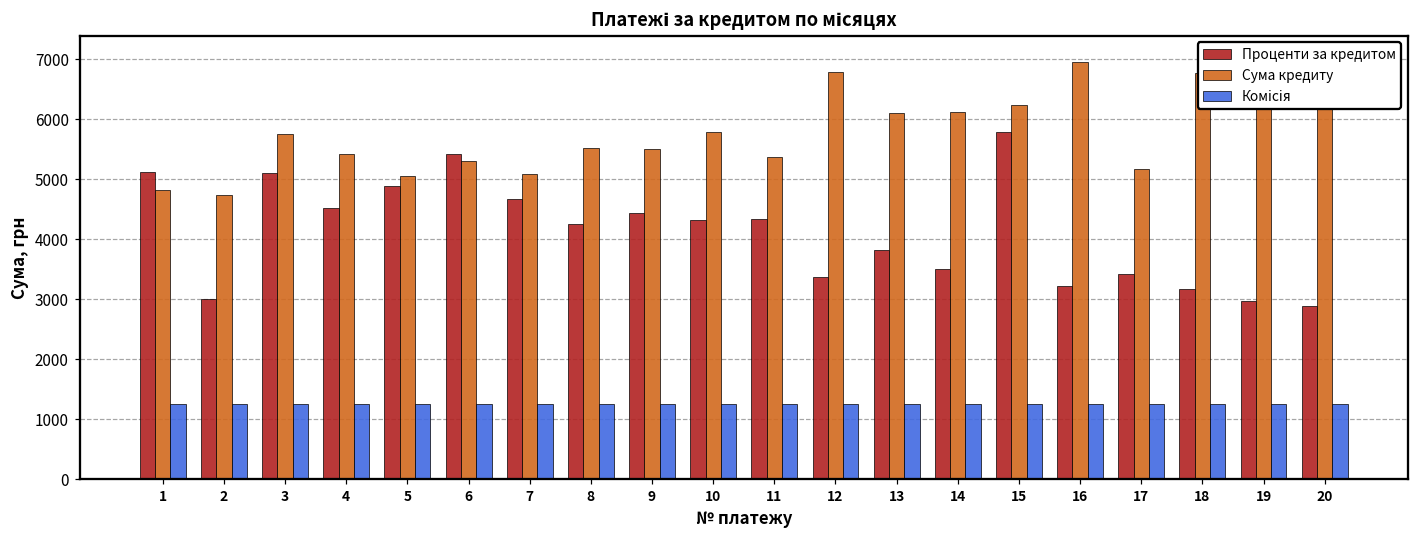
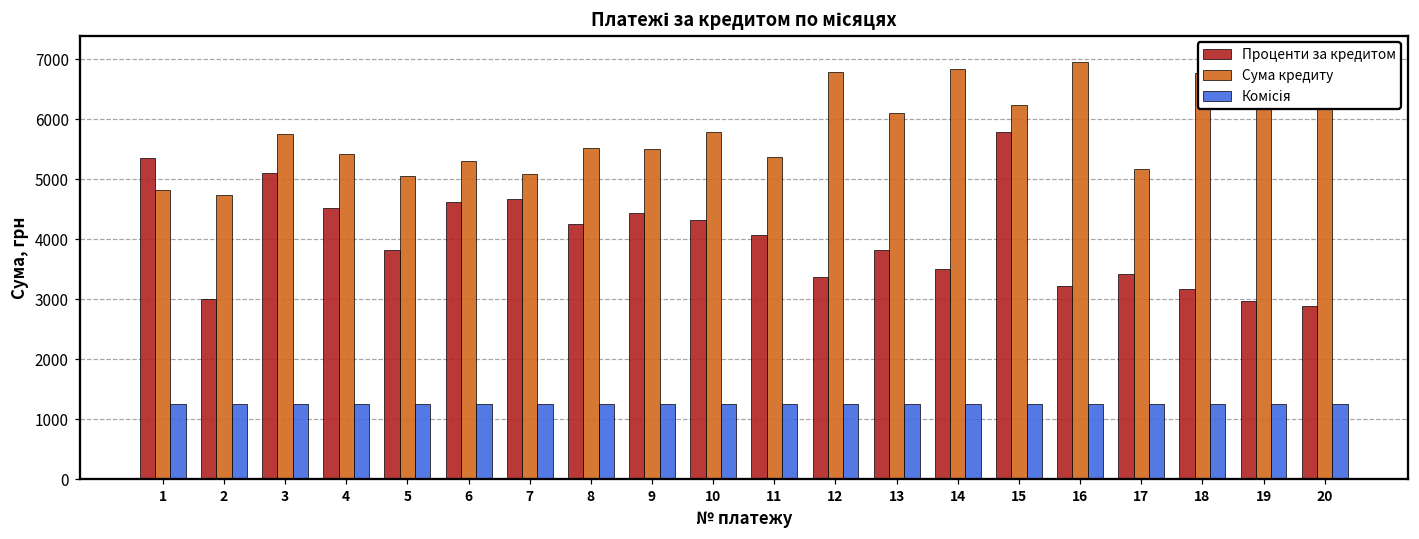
Проценти за кредитом, 1: 5100 -> 5400
Проценти за кредитом, 5: 4900 -> 3800
Проценти за кредитом, 6: 5400 -> 4600
Проценти за кредитом, 11: 4300 -> 4100
Сума кредиту, 14: 6100 -> 6800
